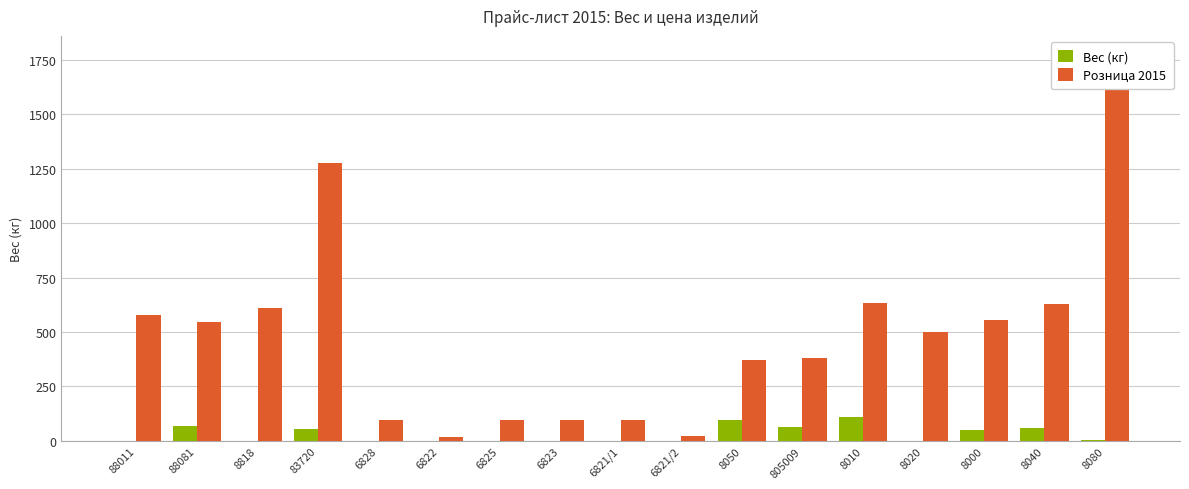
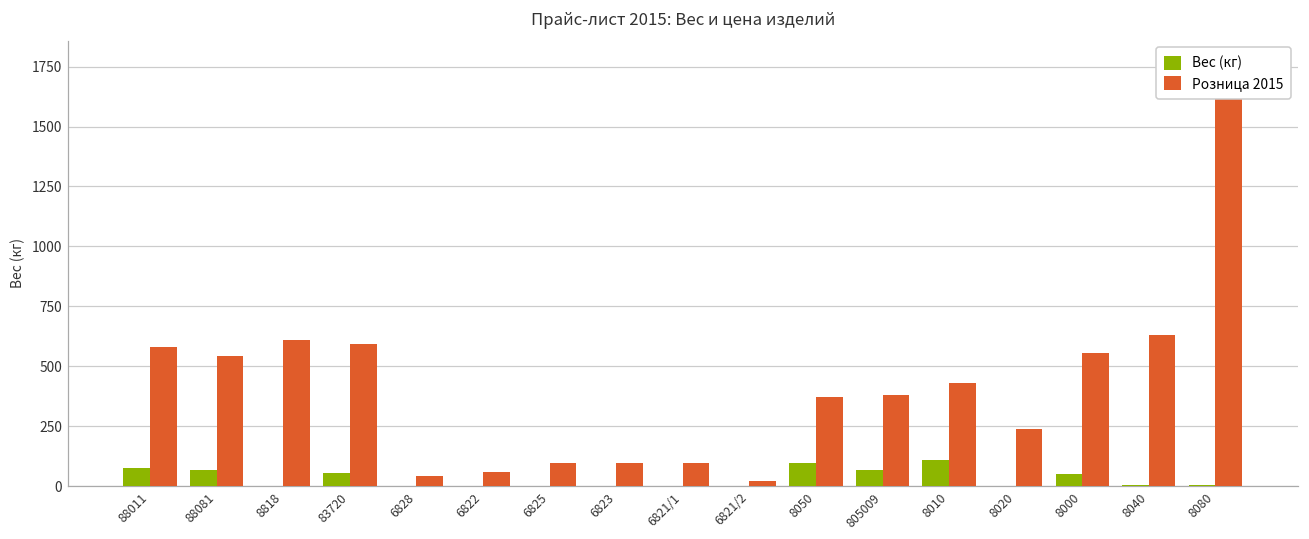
Вес (кг), 88011: 0 -> 70
Розница 2015, 83720: 1280 -> 600
Розница 2015, 6828: 100 -> 40
Розница 2015, 6822: 20 -> 60
Розница 2015, 8010: 630 -> 430
Розница 2015, 8020: 500 -> 240
Вес (кг), 8040: 60 -> 0
